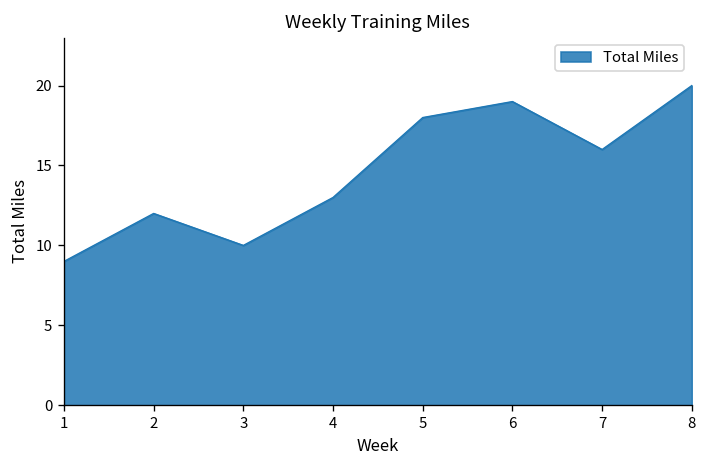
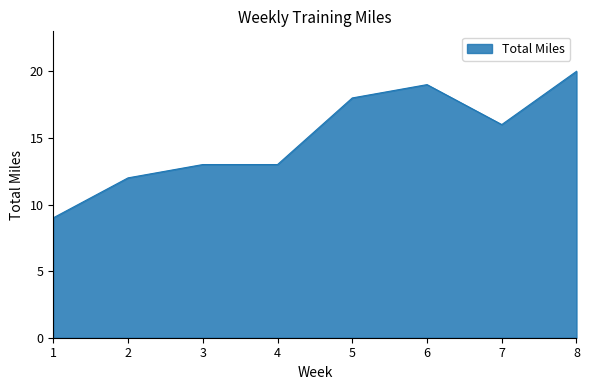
3: 10 -> 13
